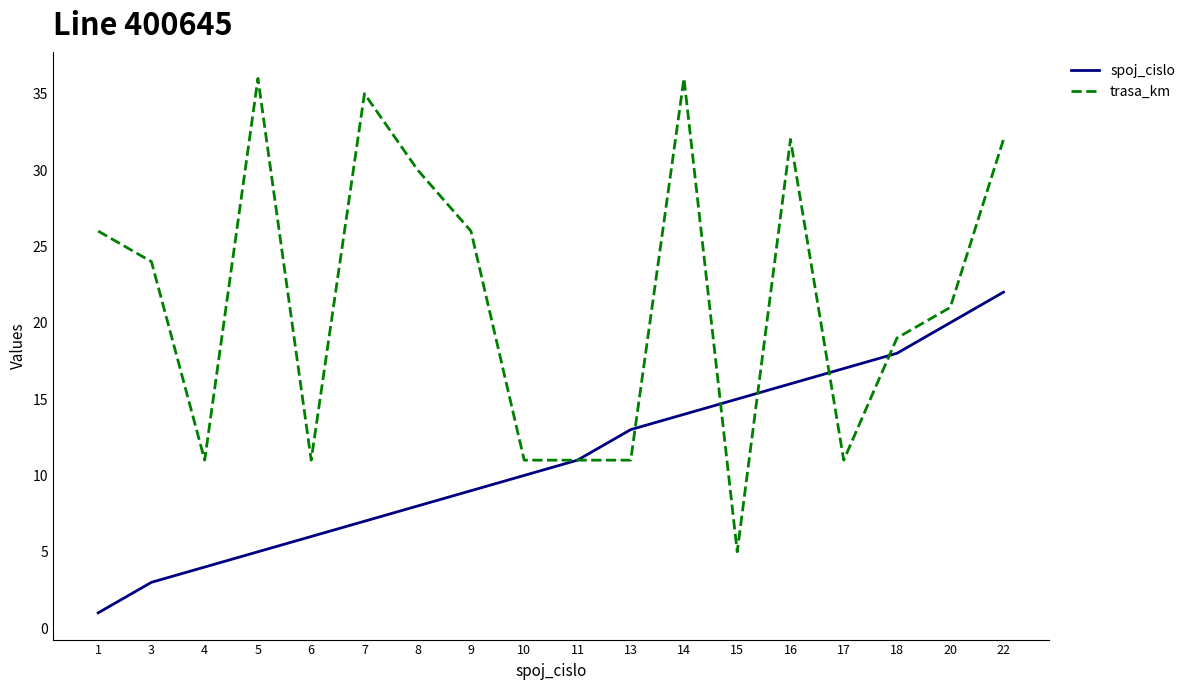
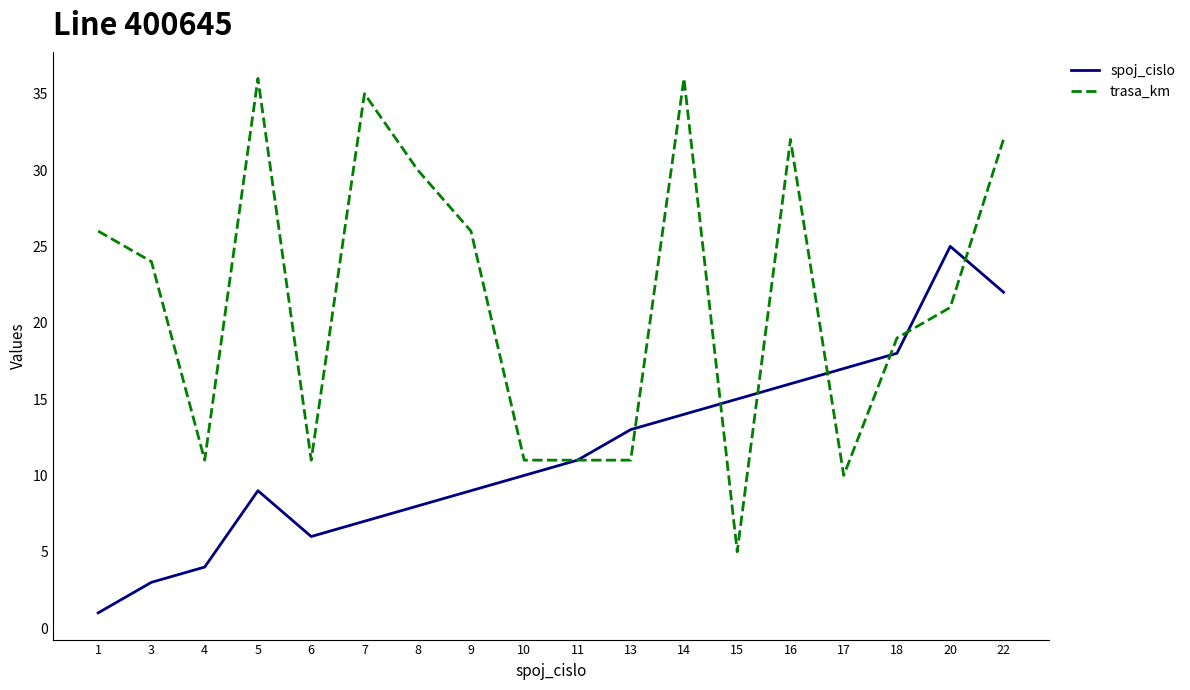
spoj_cislo, 5: 5 -> 9
trasa_km, 17: 11 -> 10
spoj_cislo, 20: 20 -> 25
